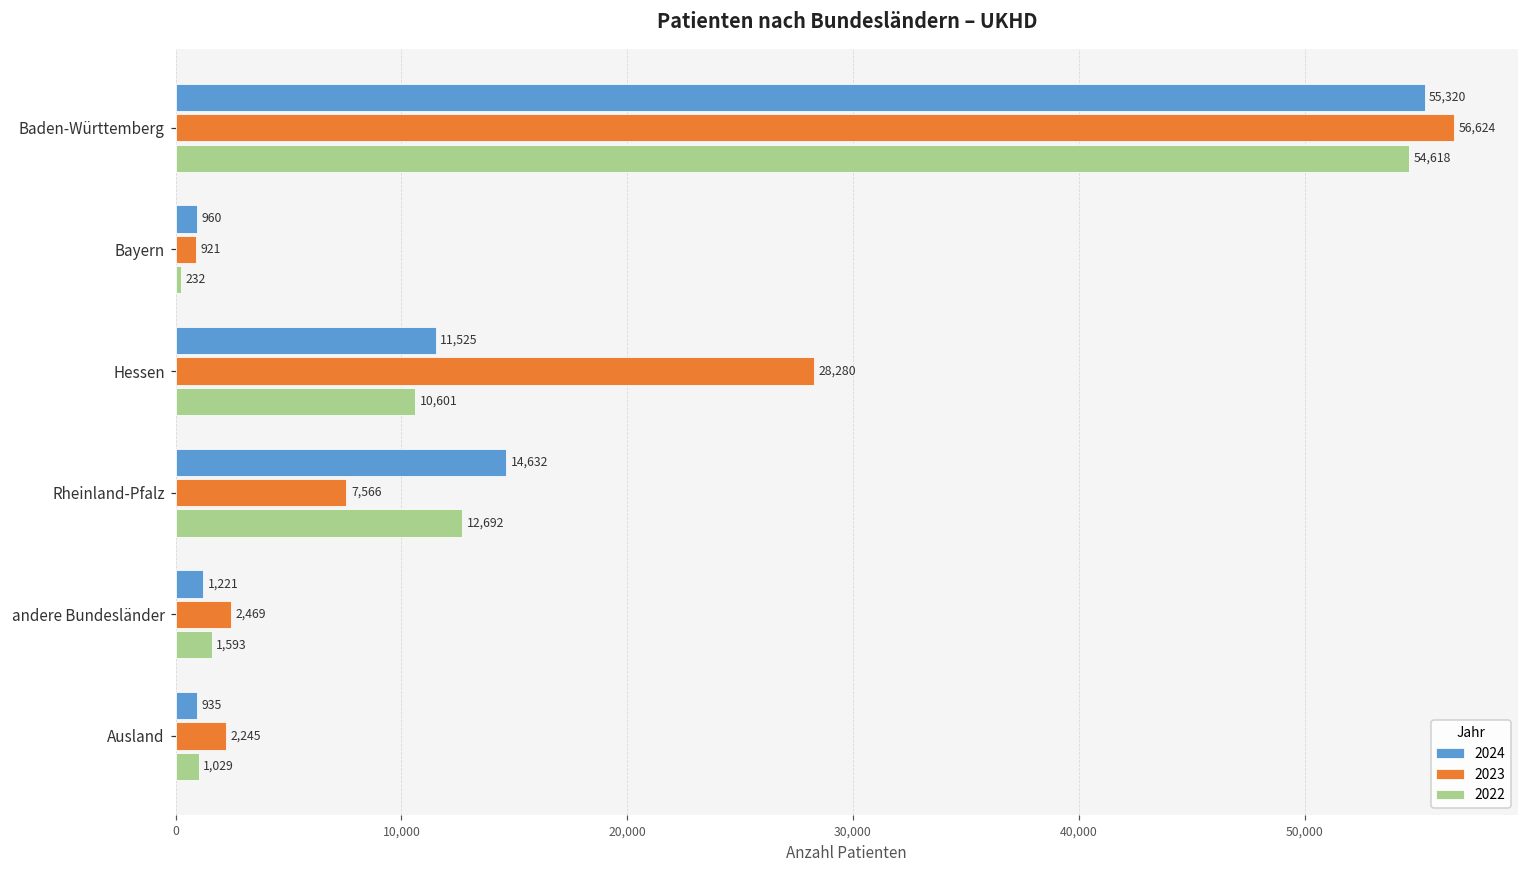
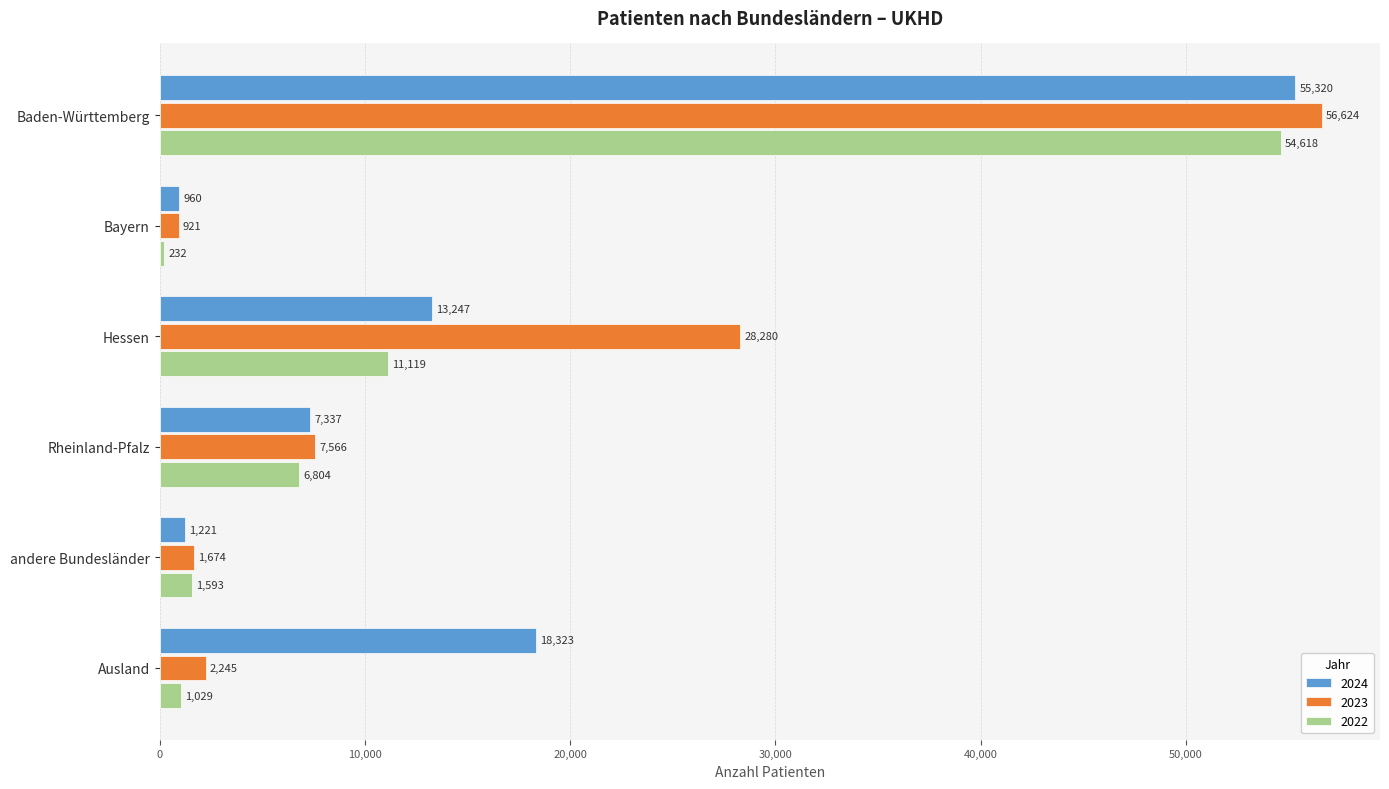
2024, Hessen: 11,525 -> 13,247
2022, Hessen: 10,601 -> 11,119
2024, Rheinland-Pfalz: 14,632 -> 7,337
2022, Rheinland-Pfalz: 12,692 -> 6,804
2023, andere Bundesländer: 2,469 -> 1,674
2024, Ausland: 935 -> 18,323
